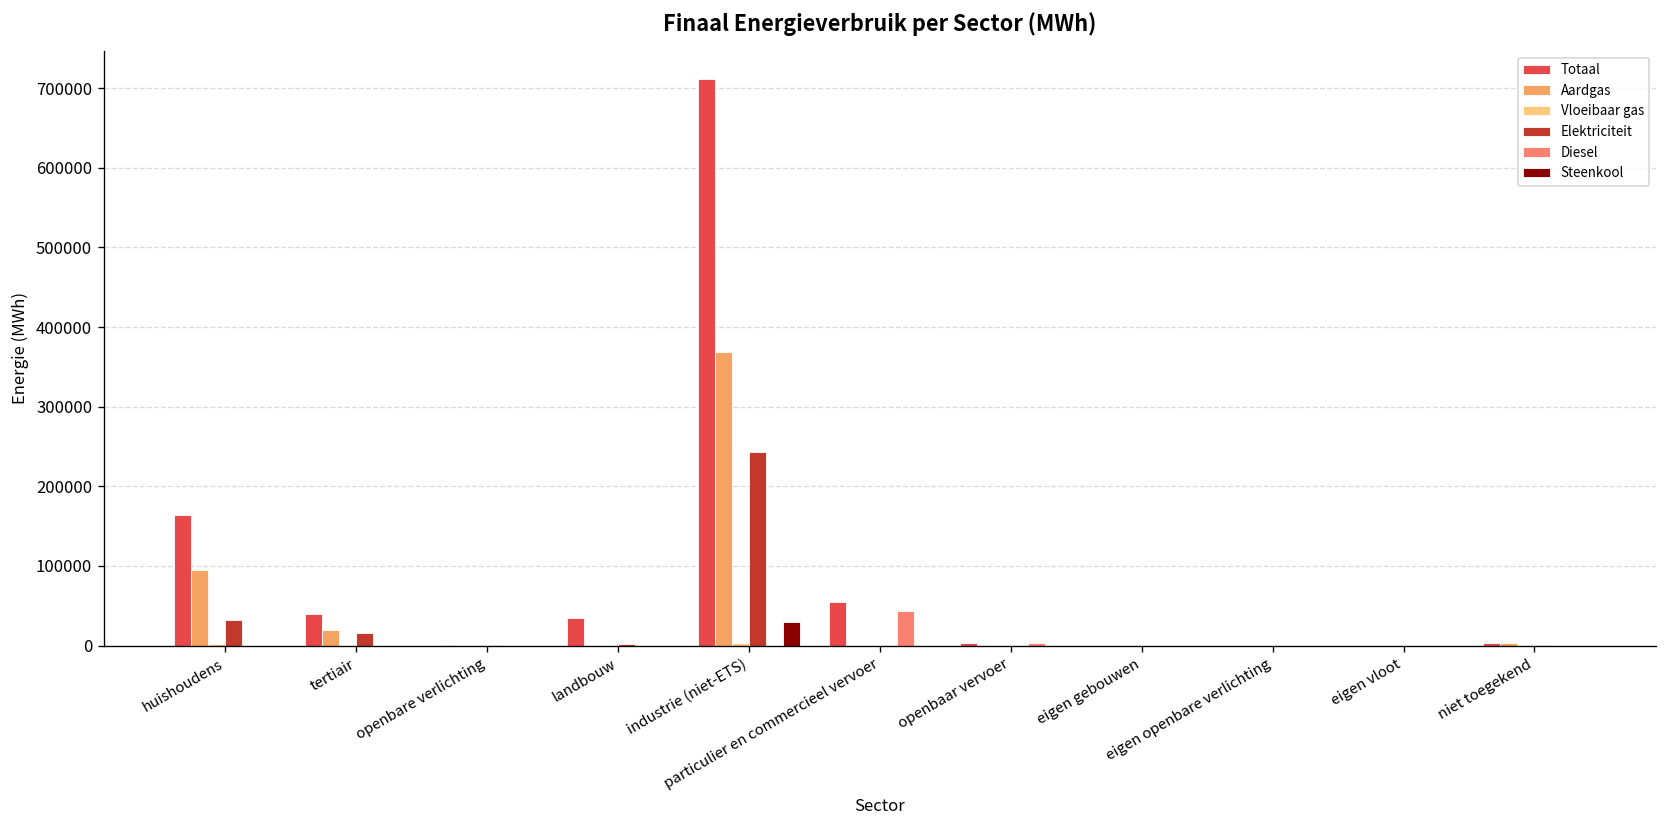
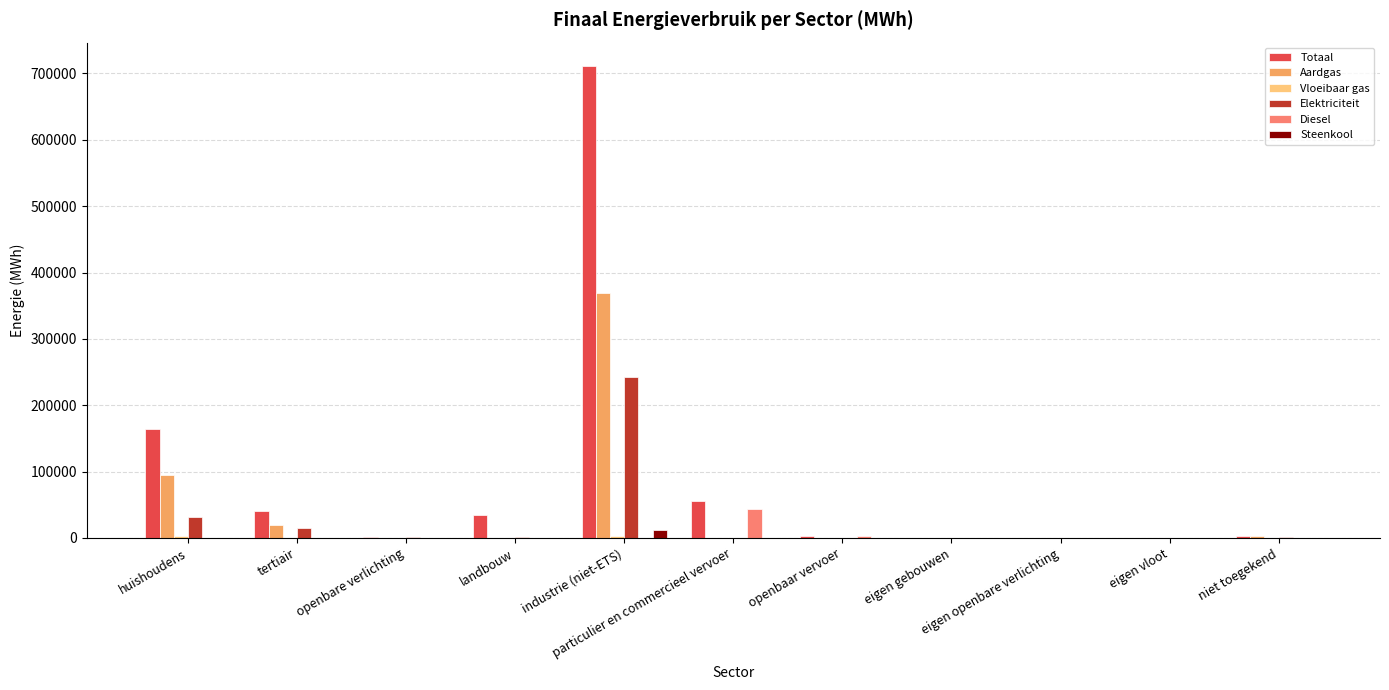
Steenkool, industrie (niet-ETS): 30000 -> 10000
